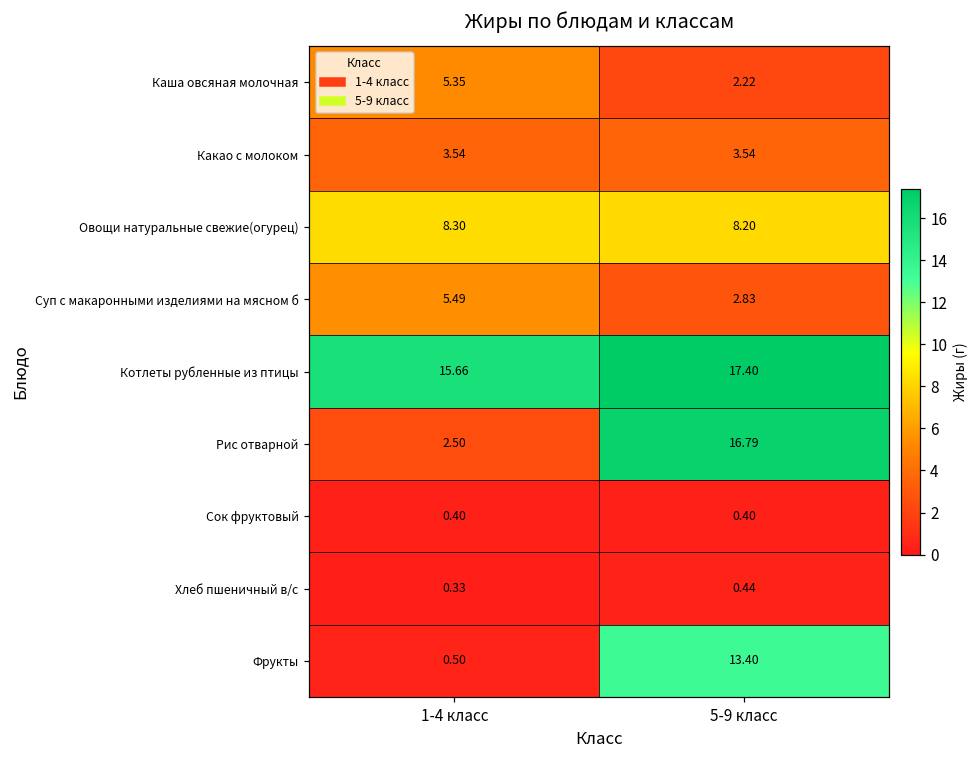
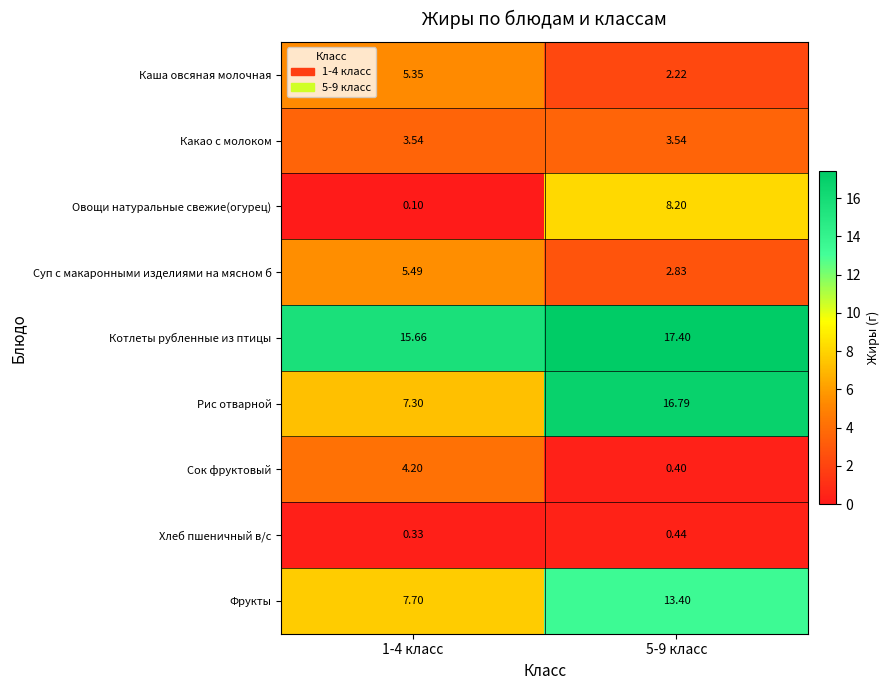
Овощи натуральные свежие(огурец), 1-4 класс: 8.30 -> 0.10
Рис отварной, 1-4 класс: 2.50 -> 7.30
Сок фруктовый, 1-4 класс: 0.40 -> 4.20
Фрукты, 1-4 класс: 0.50 -> 7.70
